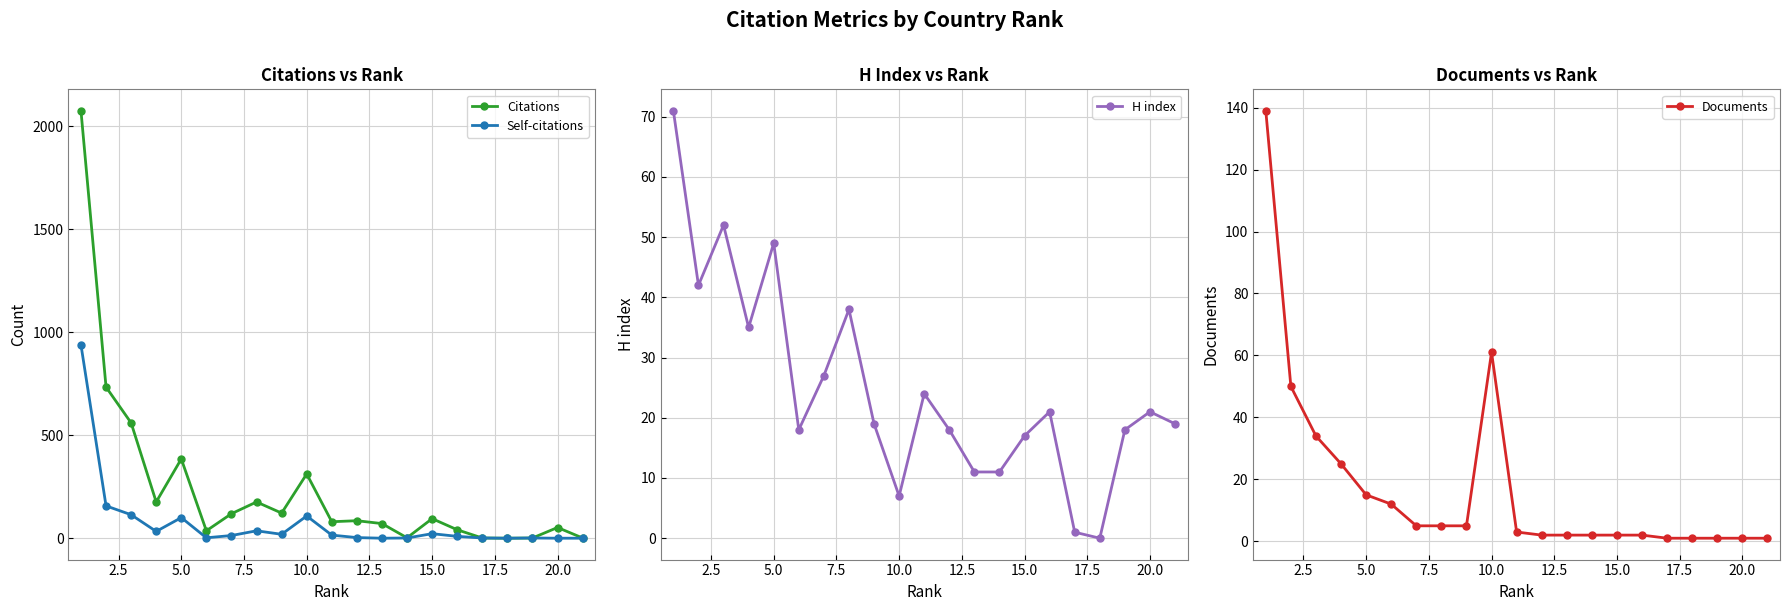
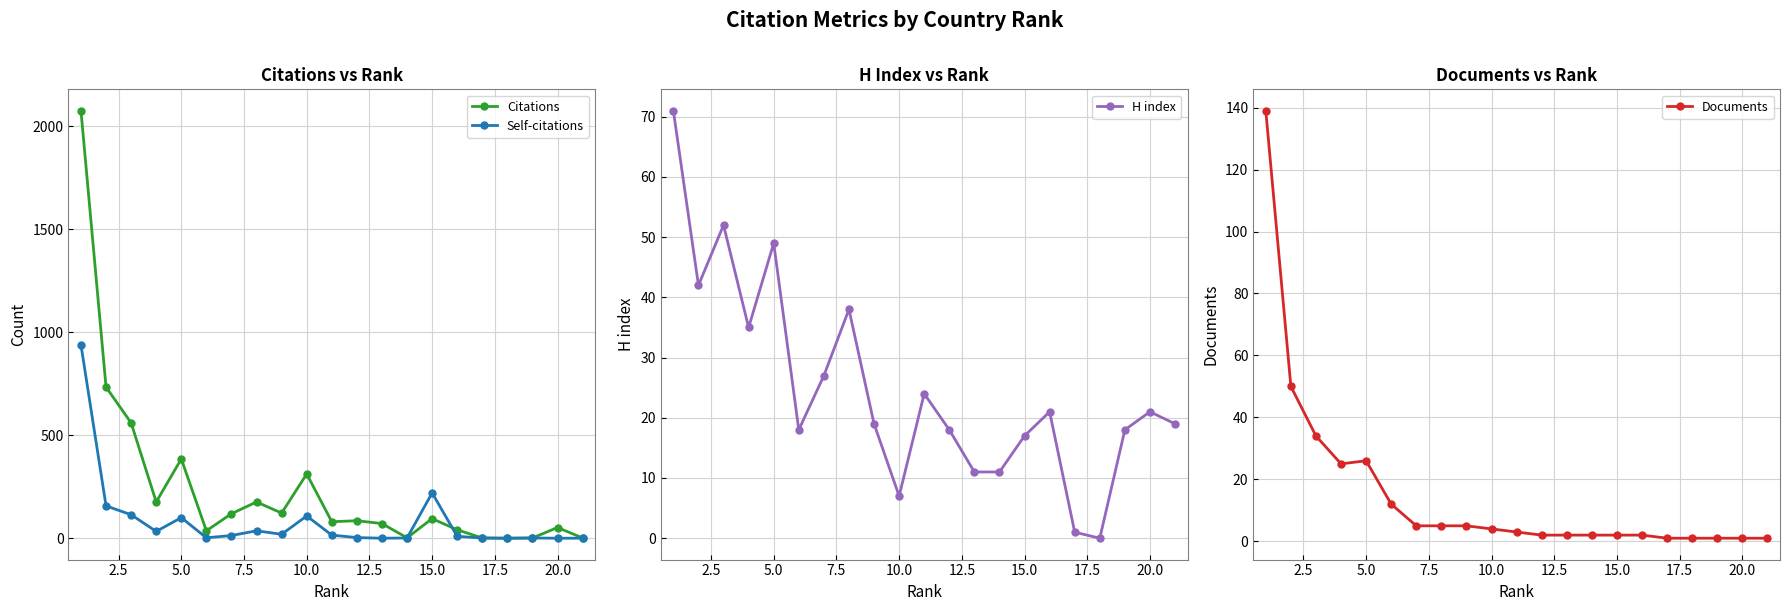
Citations vs Rank, Self-citations, 15.0: 20 -> 220
Documents vs Rank, 5.0: 15 -> 26
Documents vs Rank, 10.0: 61 -> 4
